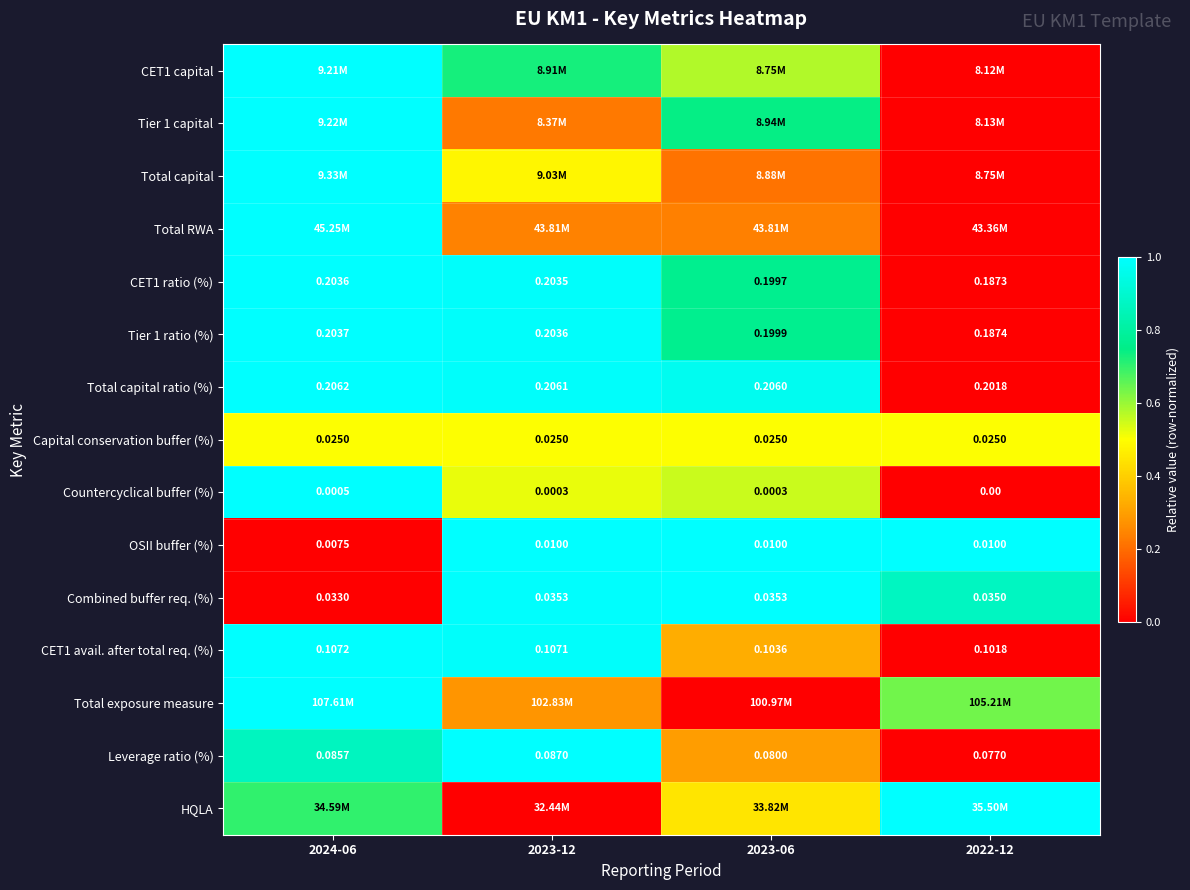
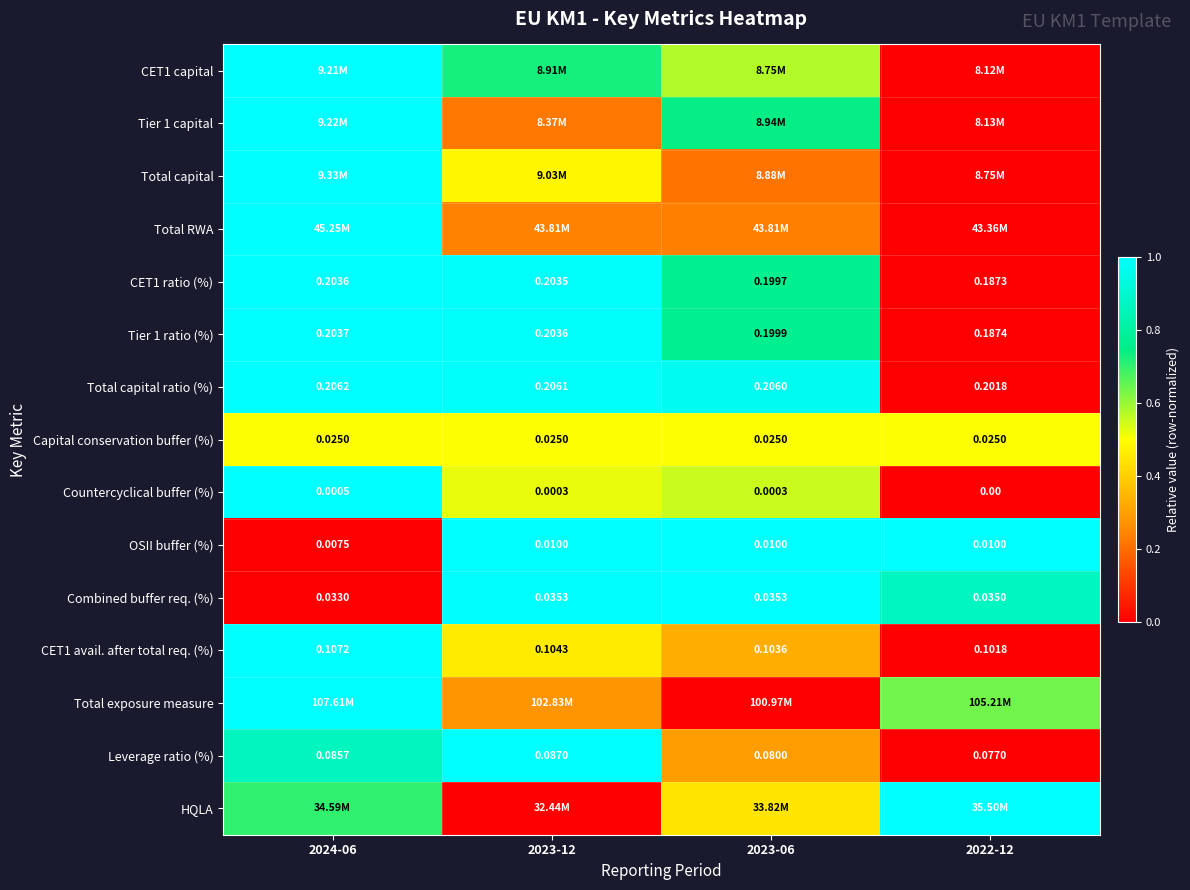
CET1 avail. after total req. (%), 2023-12: 0.1071 -> 0.1043
